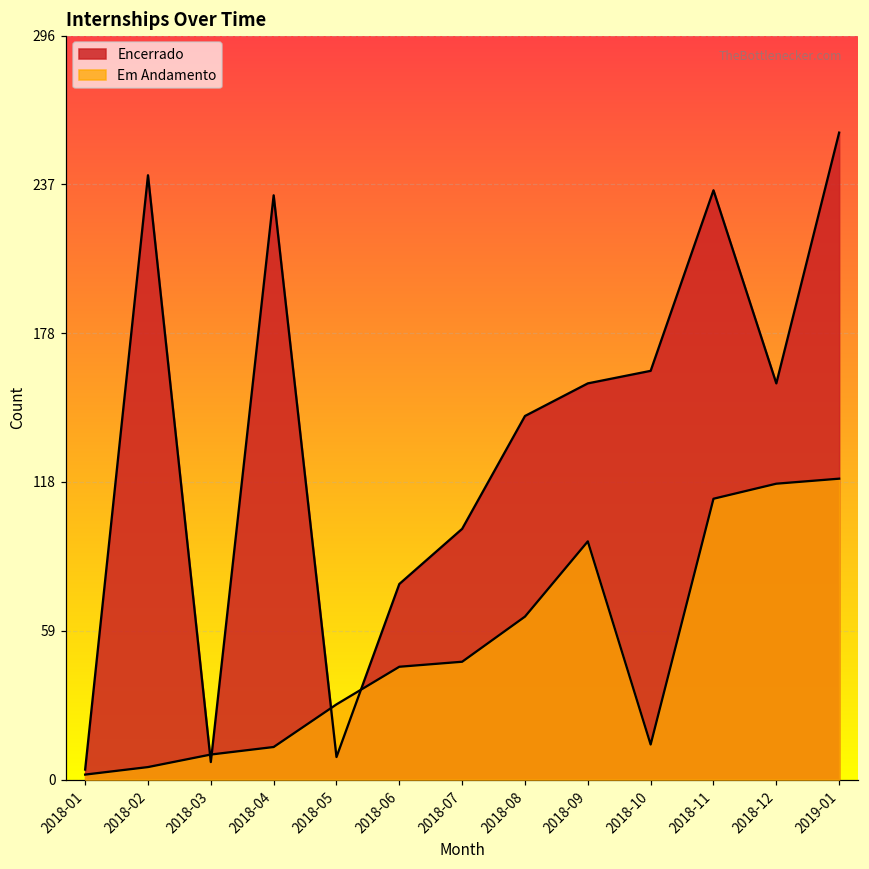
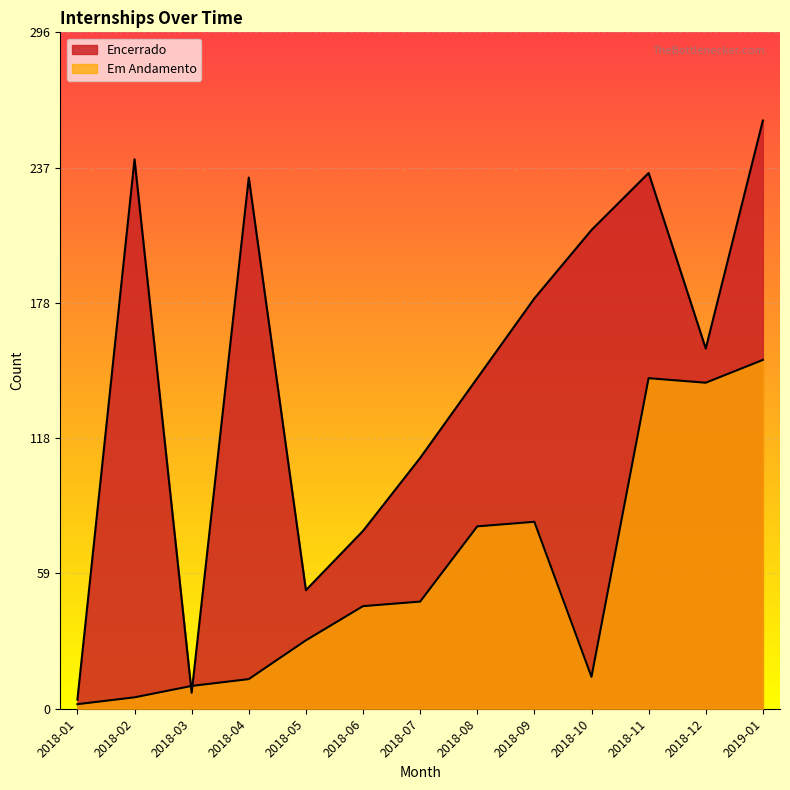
Encerrado, 2018-05: 9 -> 52
Encerrado, 2018-07: 100 -> 110
Em Andamento, 2018-08: 65 -> 80
Encerrado, 2018-09: 158 -> 180
Em Andamento, 2018-09: 95 -> 82
Encerrado, 2018-10: 163 -> 210
Em Andamento, 2018-11: 112 -> 145
Em Andamento, 2018-12: 118 -> 143
Em Andamento, 2019-01: 120 -> 153
